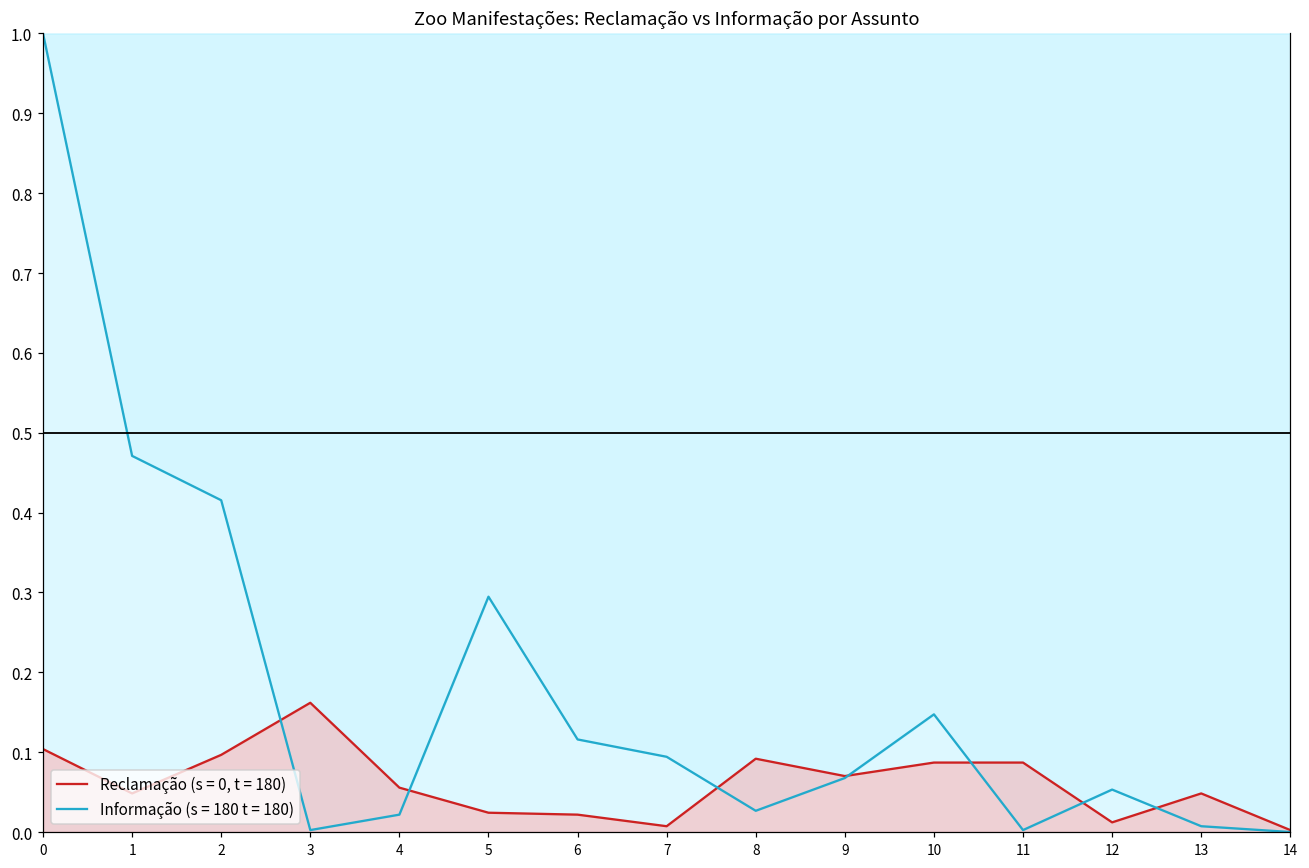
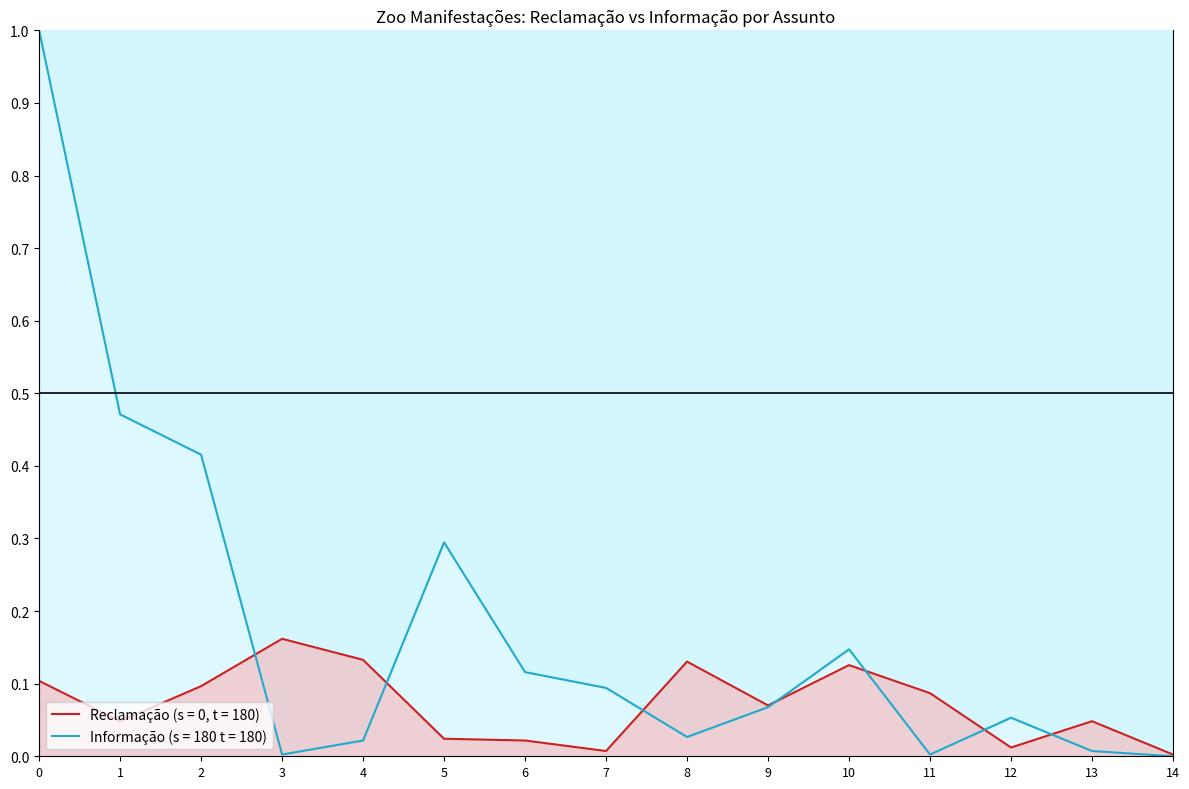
Reclamação (s = 0, t = 180), 4: 0.06 -> 0.13
Reclamação (s = 0, t = 180), 8: 0.09 -> 0.13
Reclamação (s = 0, t = 180), 10: 0.09 -> 0.13
